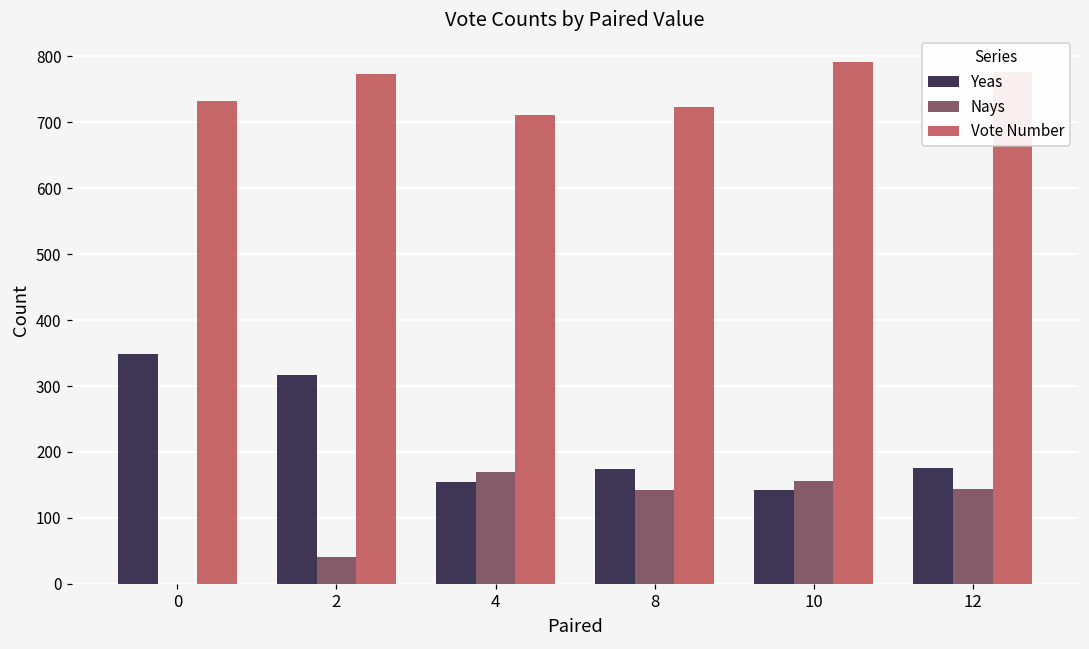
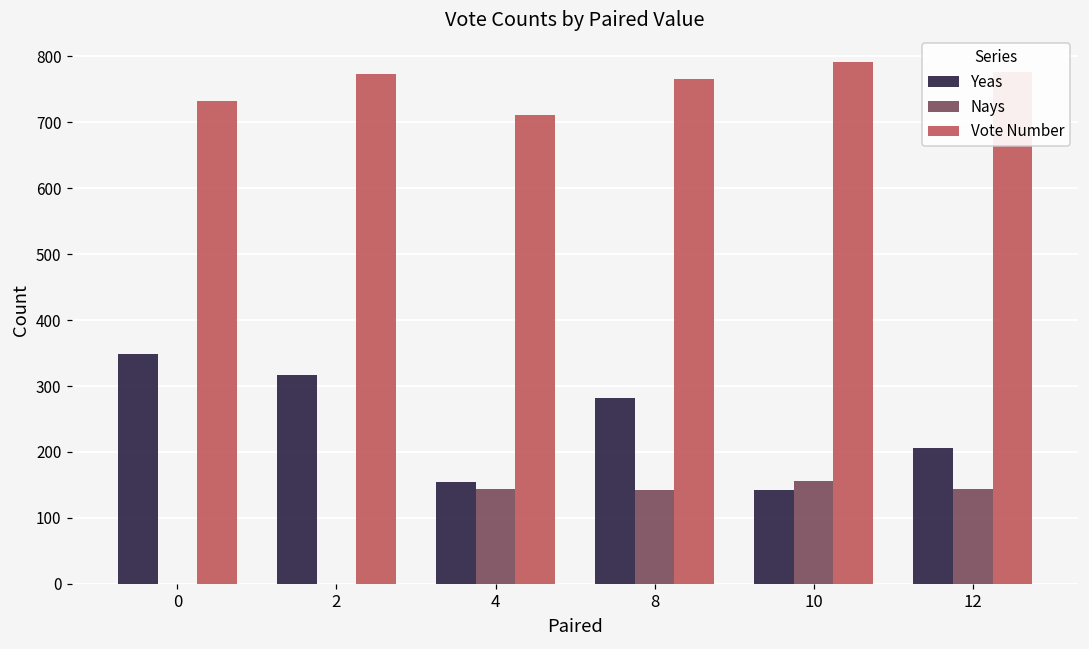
Nays, 2: 40 -> 0
Nays, 4: 170 -> 140
Yeas, 8: 170 -> 280
Vote Number, 8: 720 -> 770
Yeas, 12: 180 -> 210
